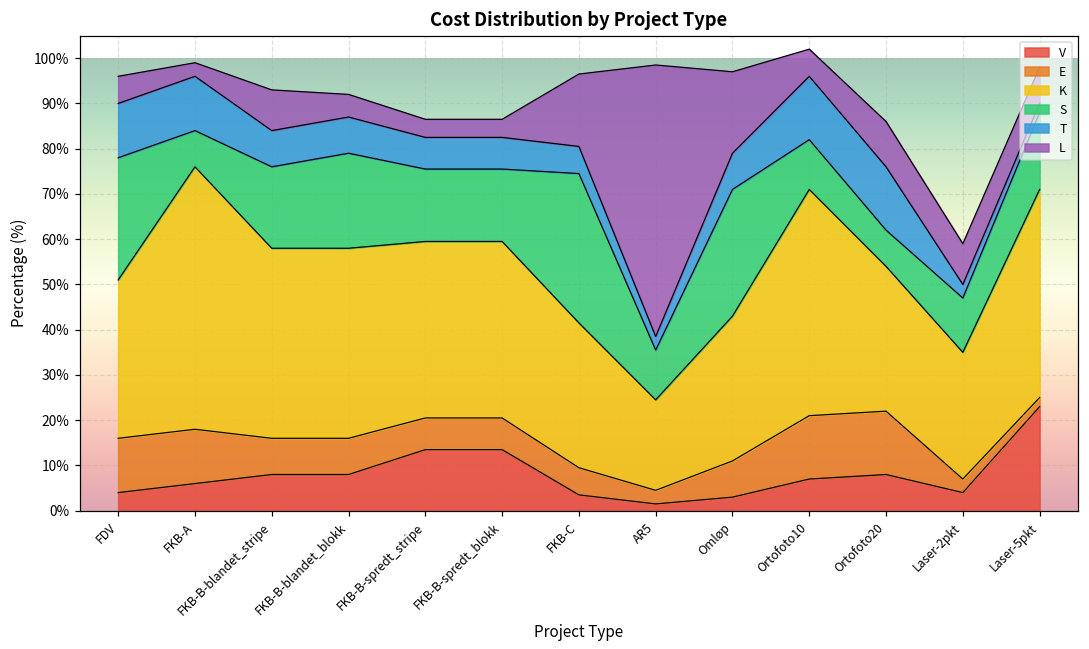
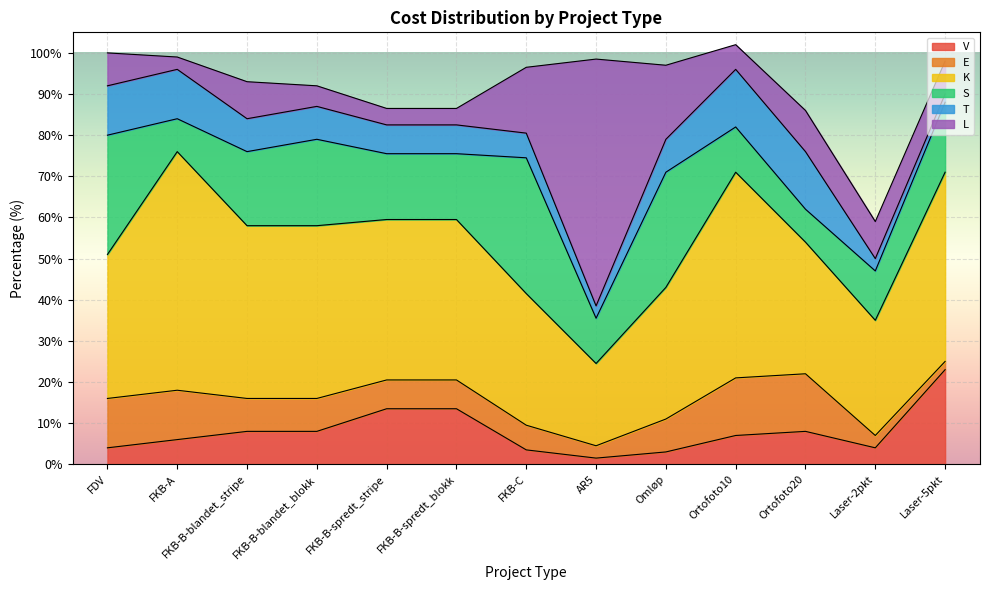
S, FDV: 27% -> 29%
L, FDV: 6% -> 8%
